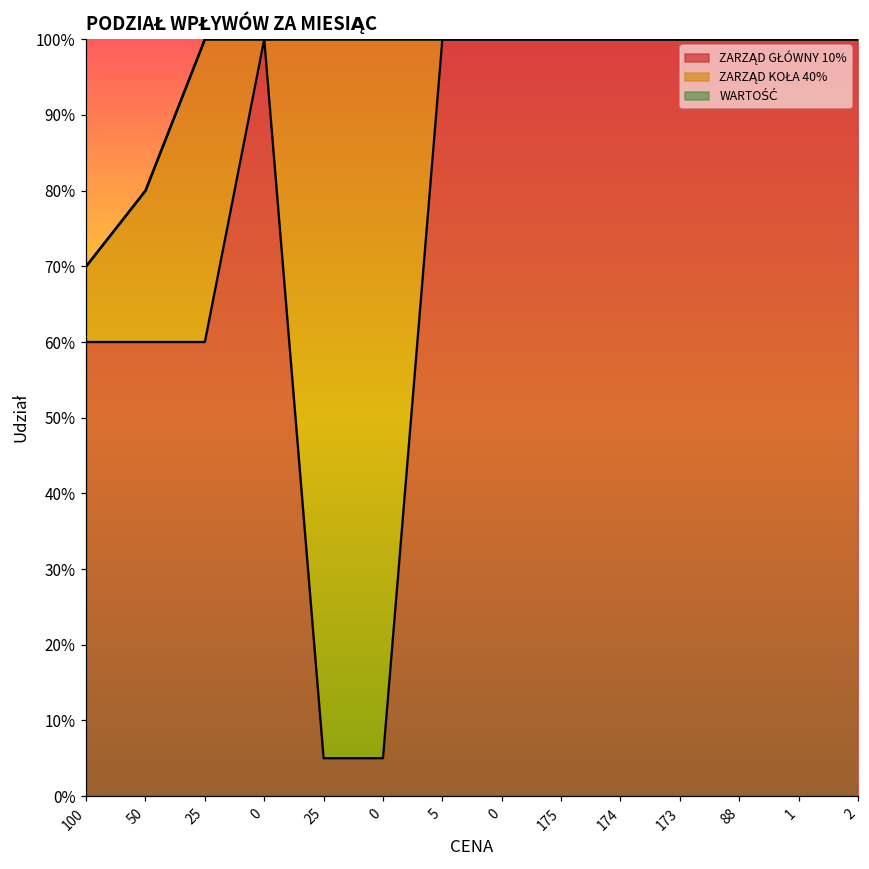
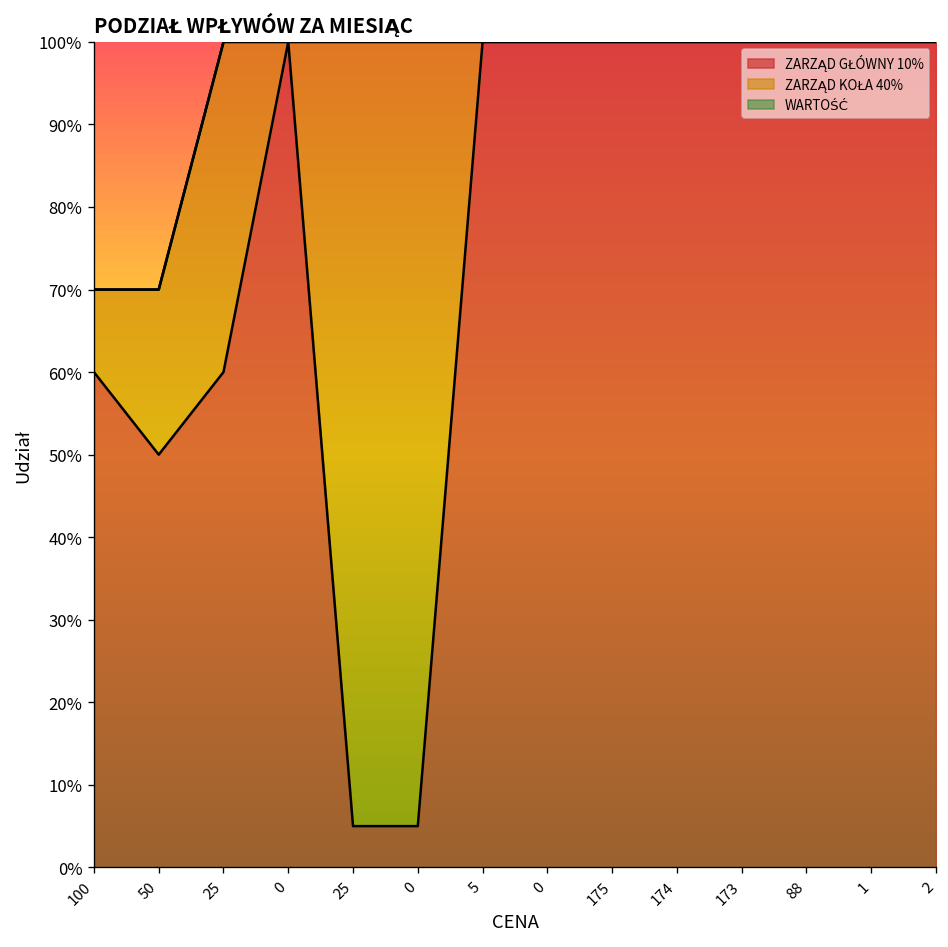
ZARZĄD GŁÓWNY 10%, 50: 60% -> 50%
